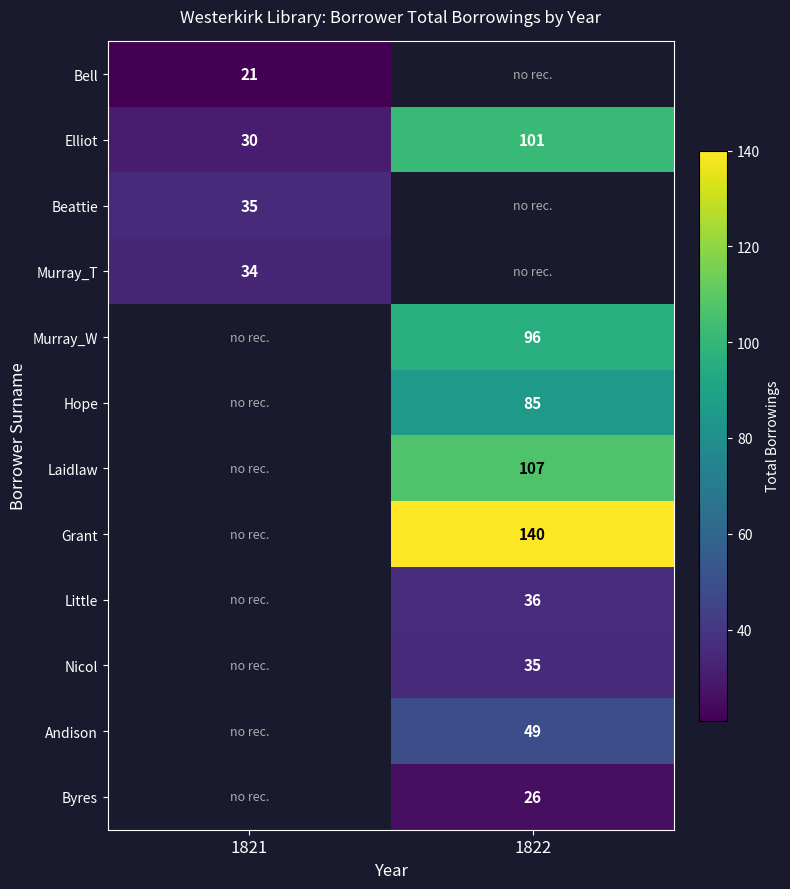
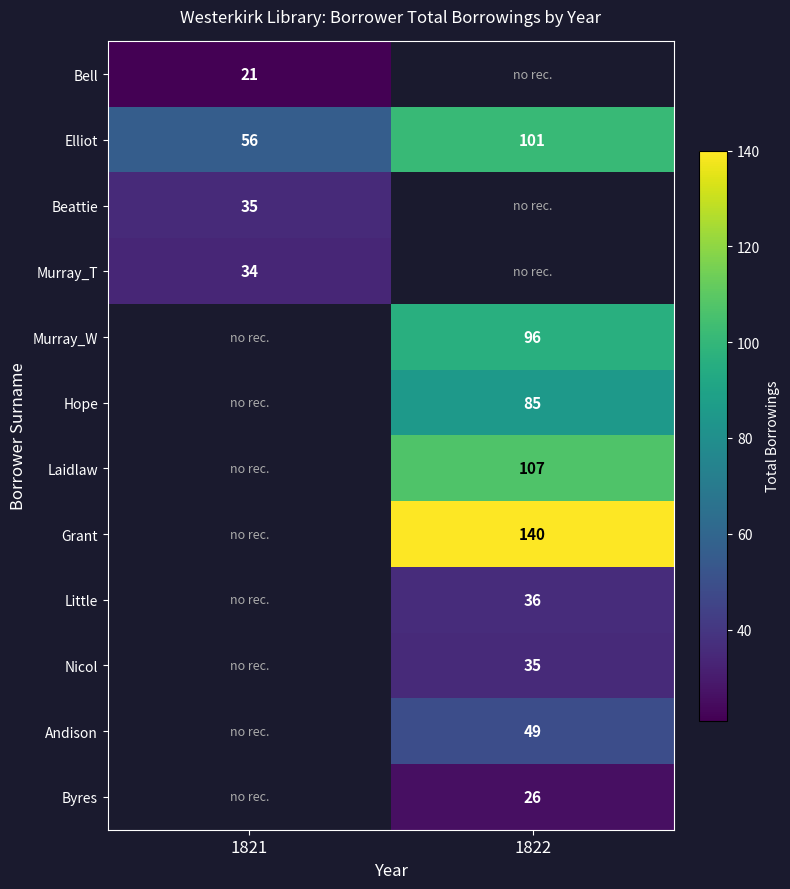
Elliot, 1821: 30 -> 56
